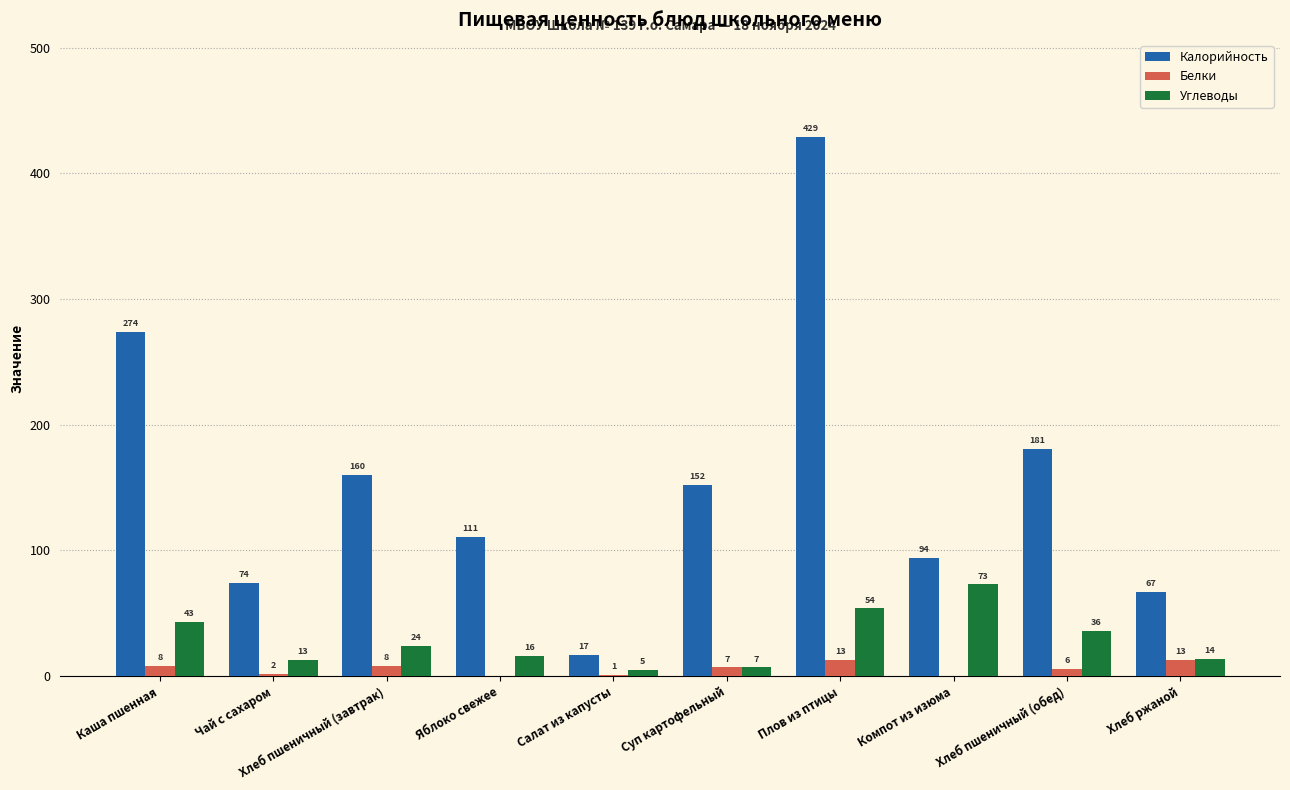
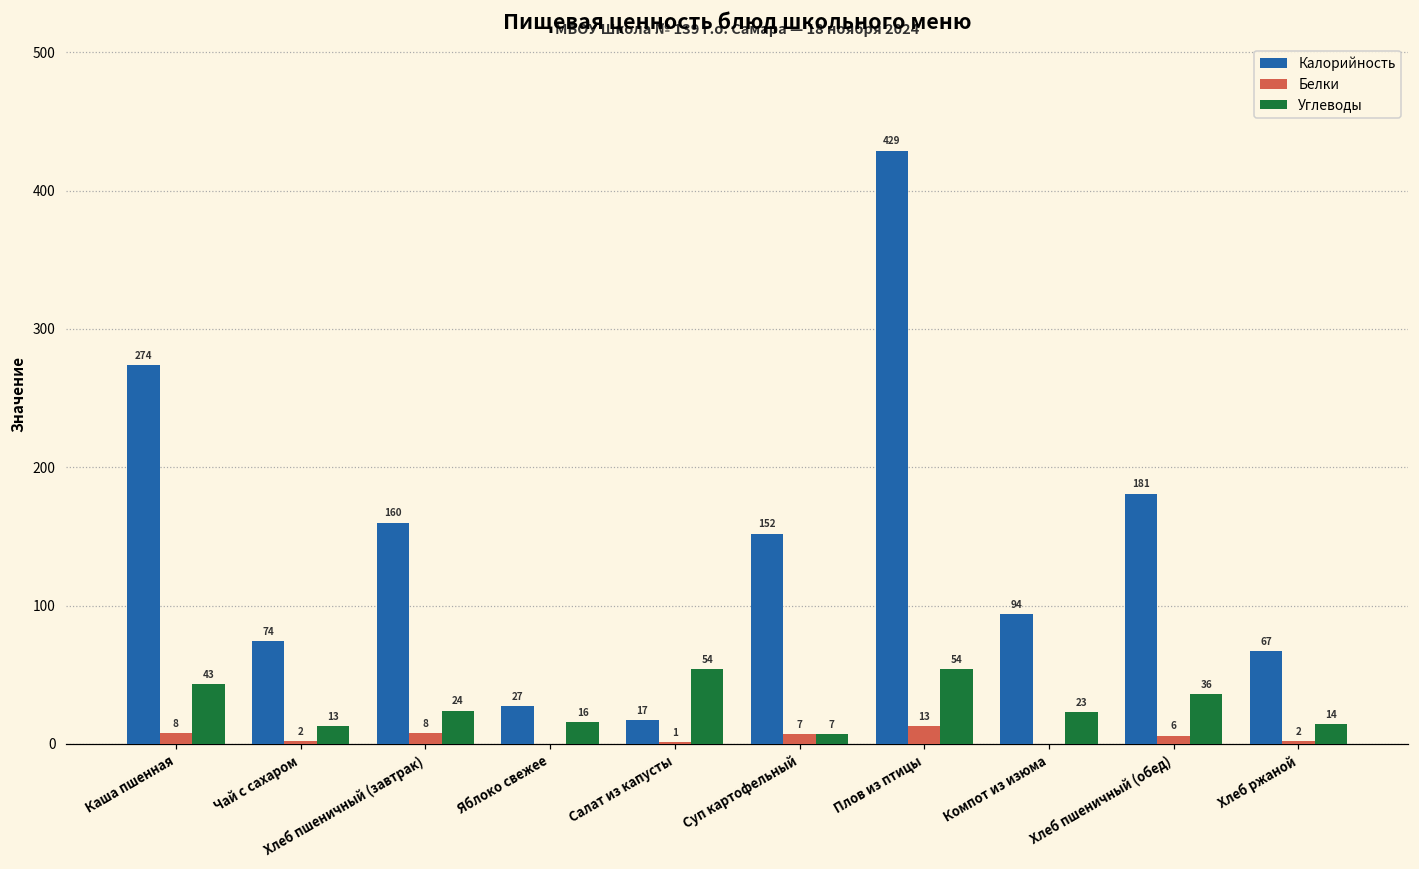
Калорийность, Яблоко свежее: 111 -> 27
Углеводы, Салат из капусты: 5 -> 54
Углеводы, Компот из изюма: 73 -> 23
Белки, Хлеб ржаной: 13 -> 2
